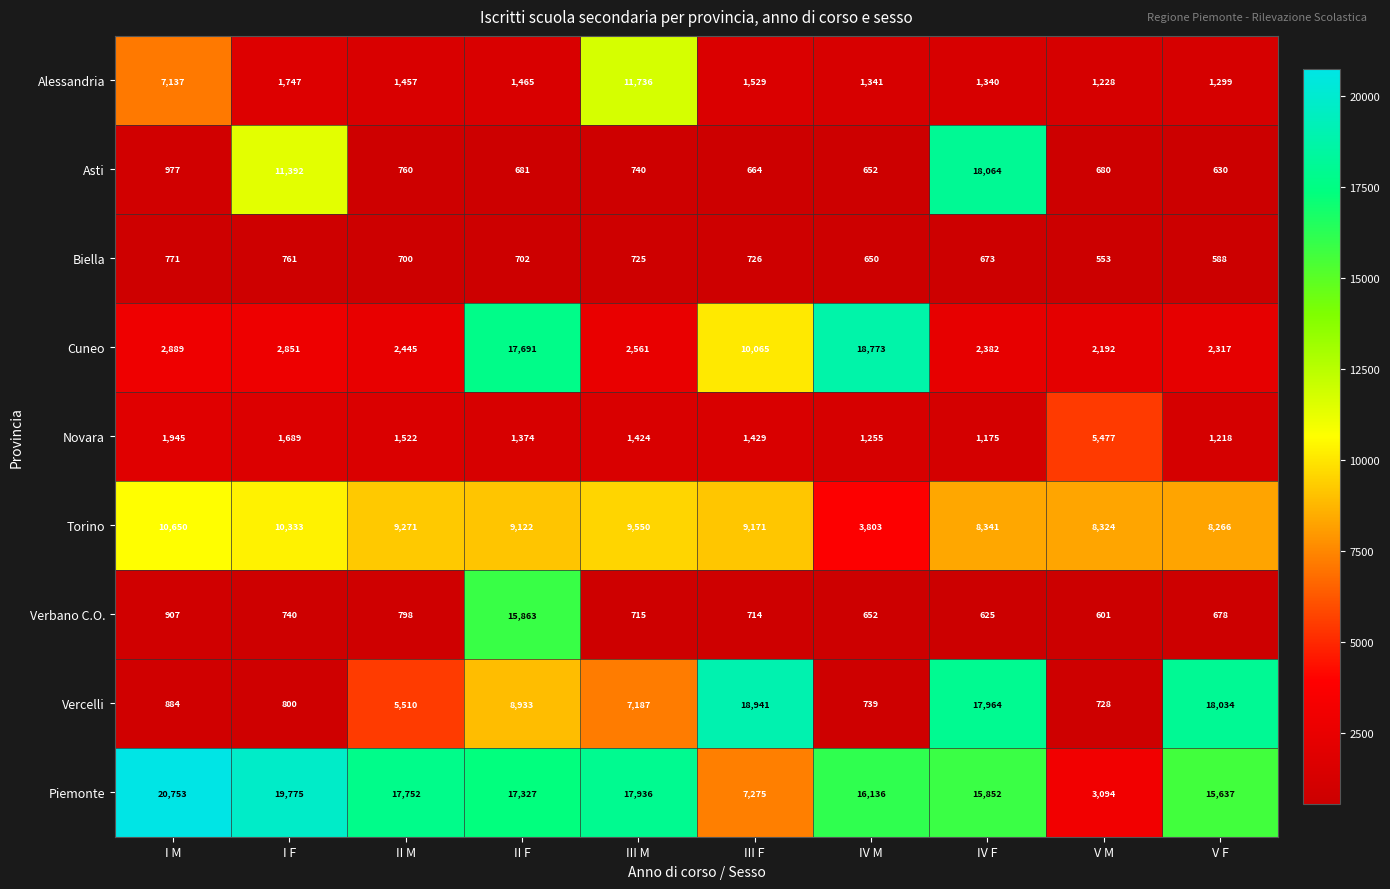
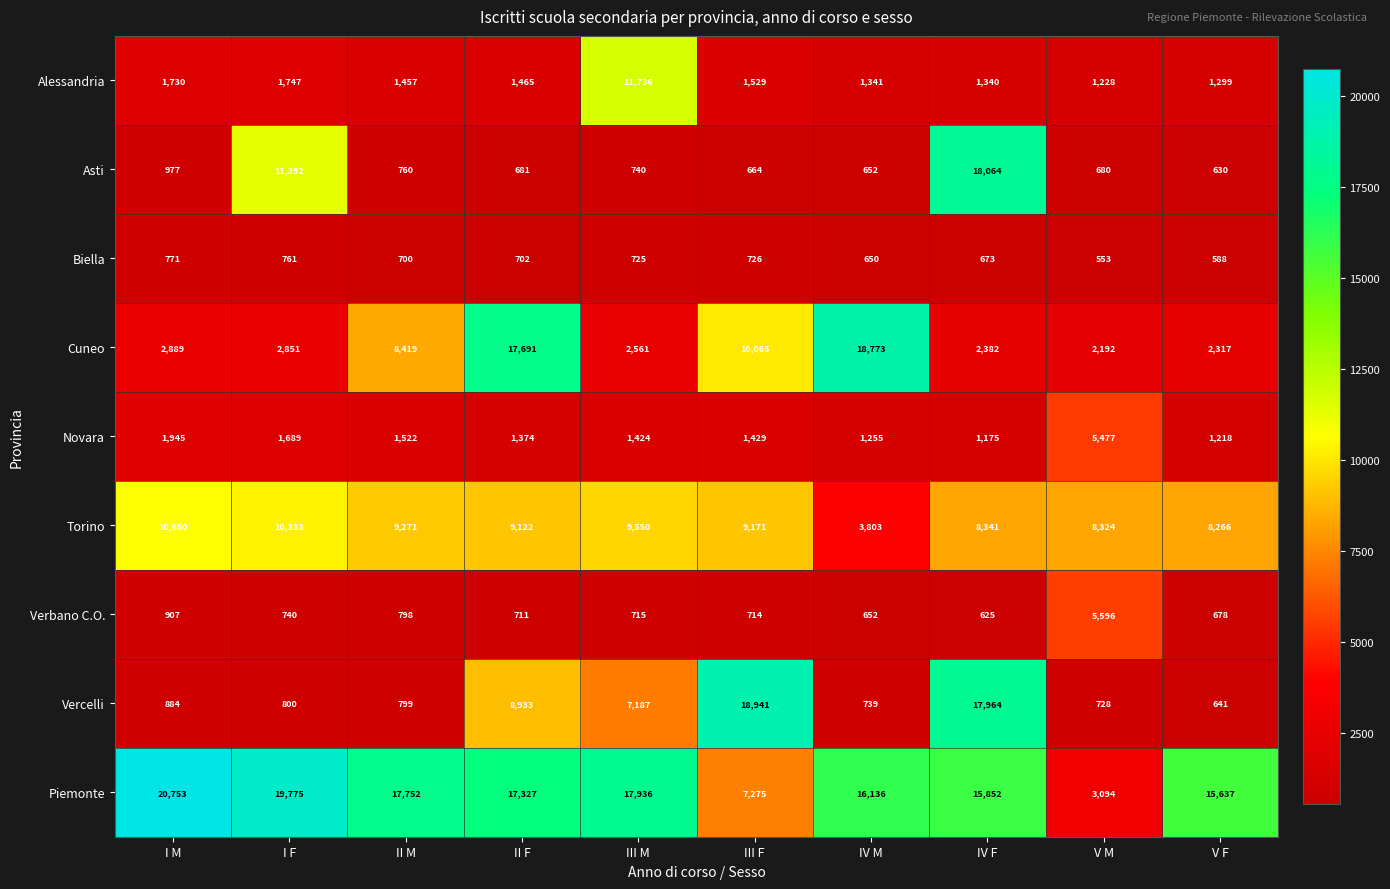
Alessandria, I M: 7,137 -> 1,730
Cuneo, II M: 2,445 -> 8,419
Verbano C.O., II F: 15,863 -> 711
Verbano C.O., V M: 601 -> 5,596
Vercelli, II M: 5,510 -> 799
Vercelli, V F: 18,034 -> 641
